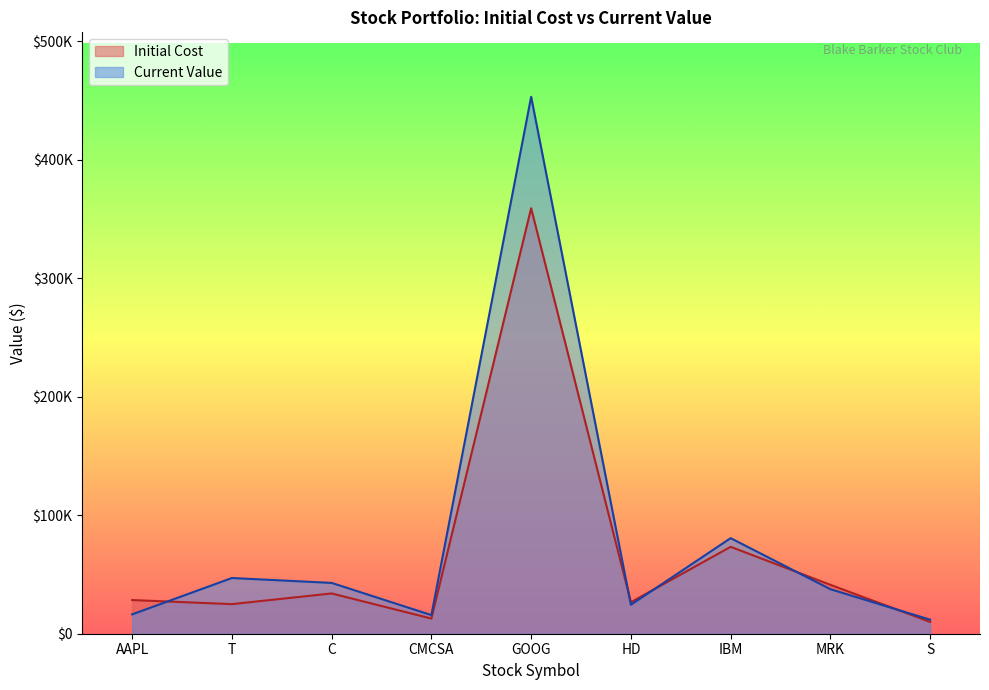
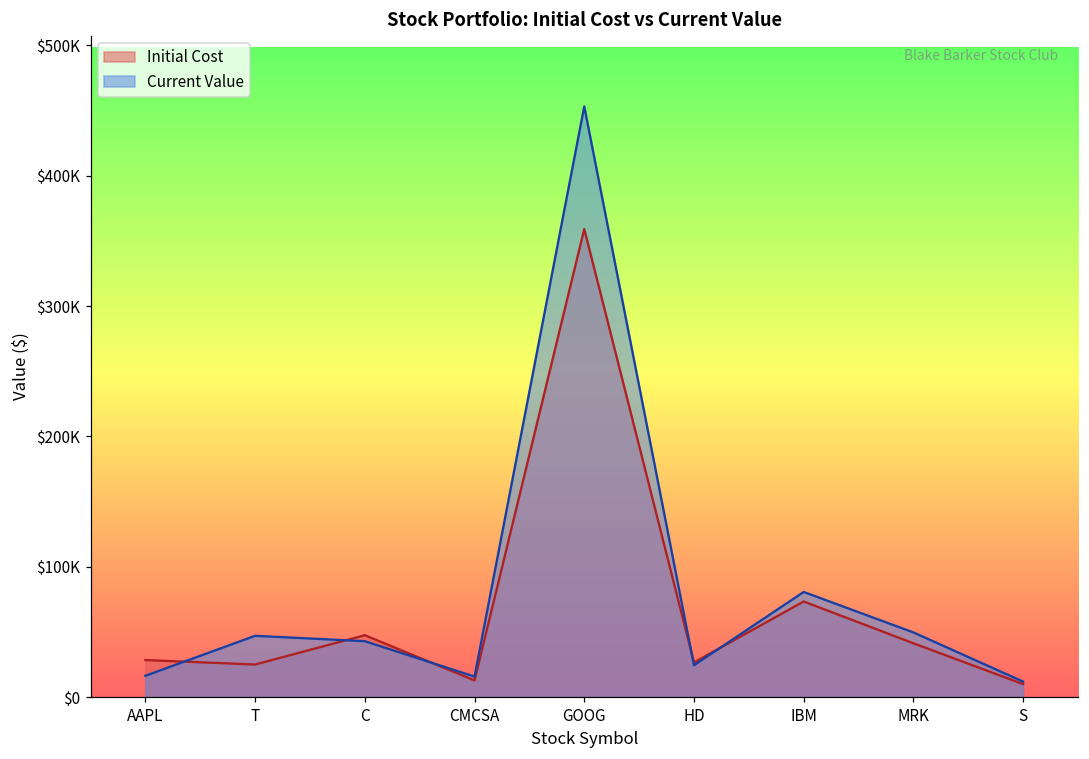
Initial Cost, C: $34000 -> $47000
Current Value, MRK: $38000 -> $50000
